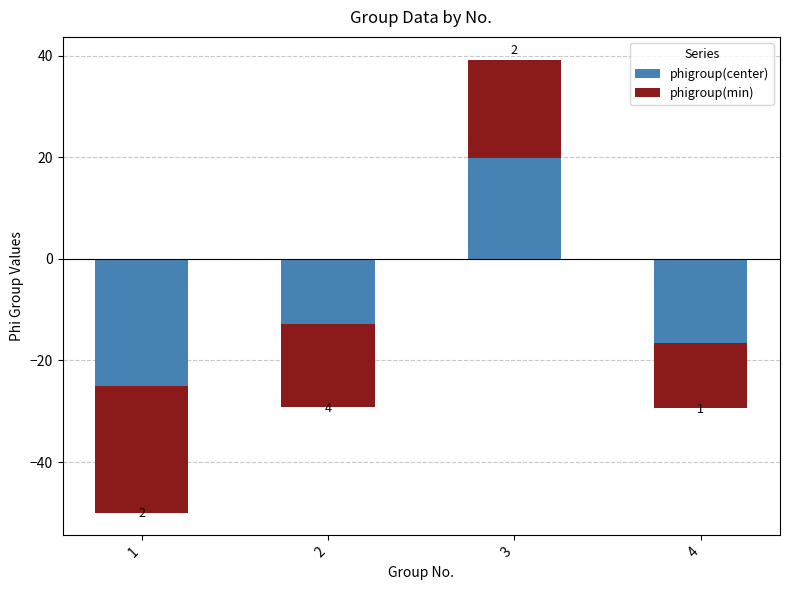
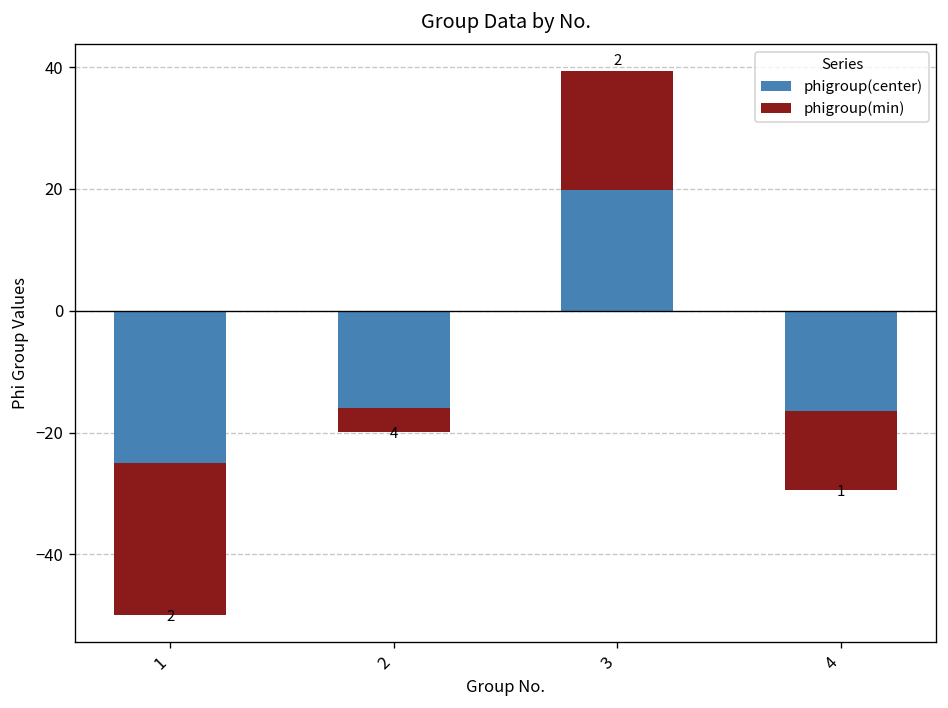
phigroup(center), 2: -13 -> -16
phigroup(min), 2: -16 -> -4
